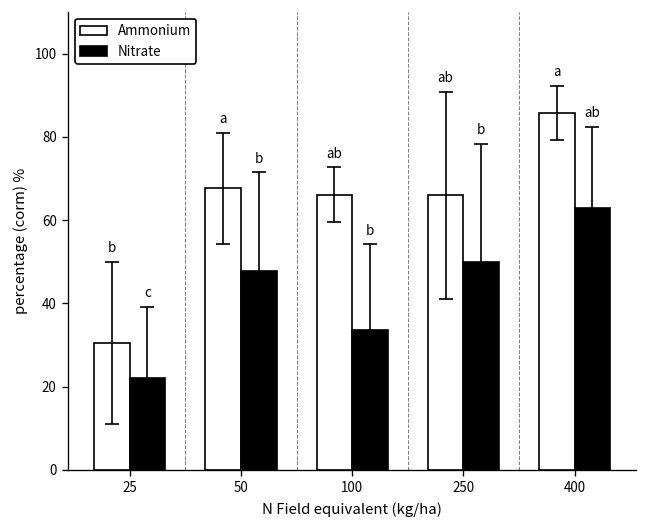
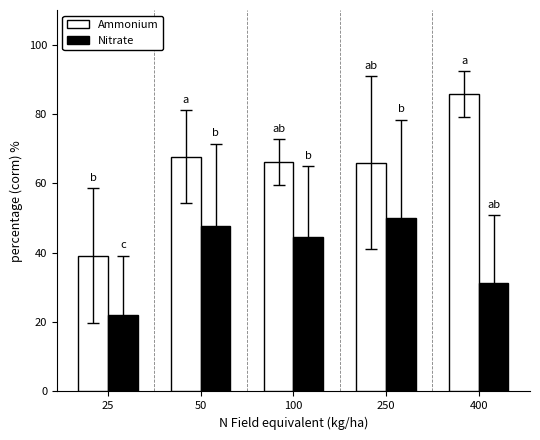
Ammonium, 25: 31 -> 39
Nitrate, 100: 34 -> 44
Nitrate, 400: 63 -> 31
